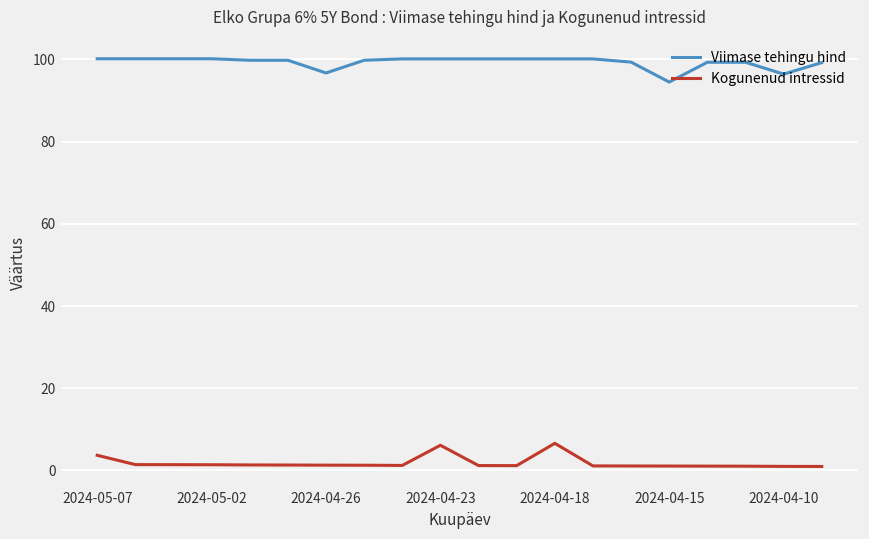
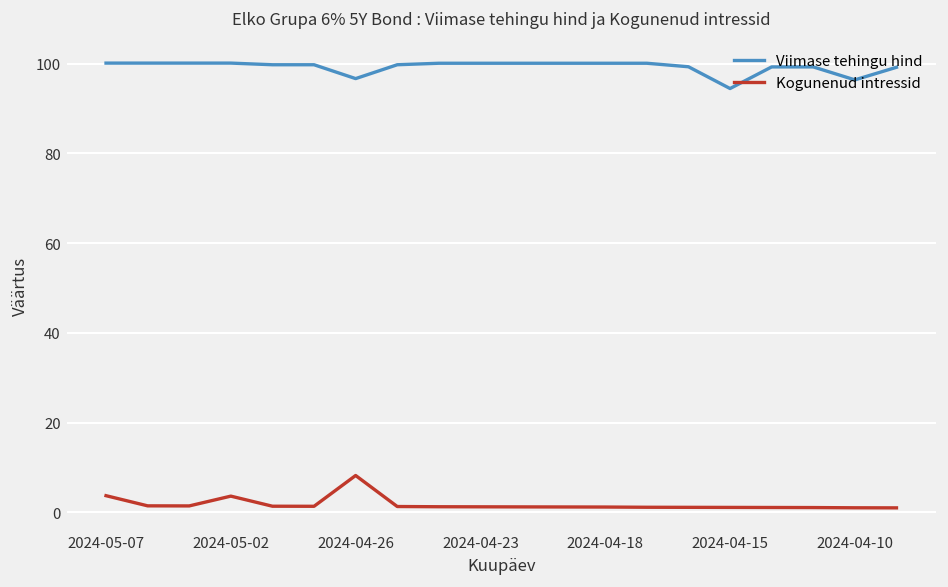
Kogunenud intressid, 2024-05-02: 1 -> 4
Kogunenud intressid, 2024-04-26: 1 -> 8
Kogunenud intressid, 2024-04-23: 6 -> 1
Kogunenud intressid, 2024-04-18: 7 -> 1
